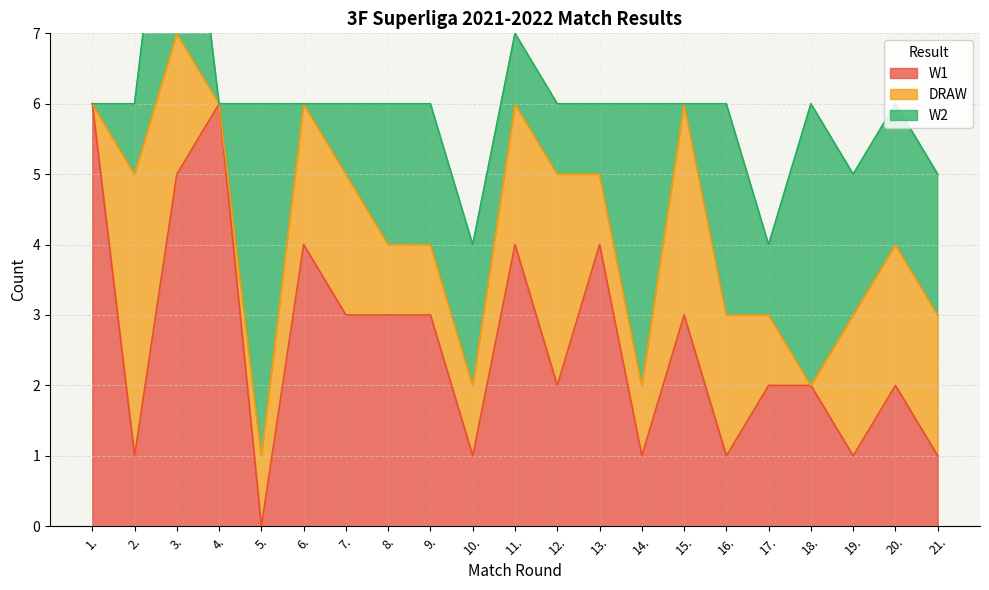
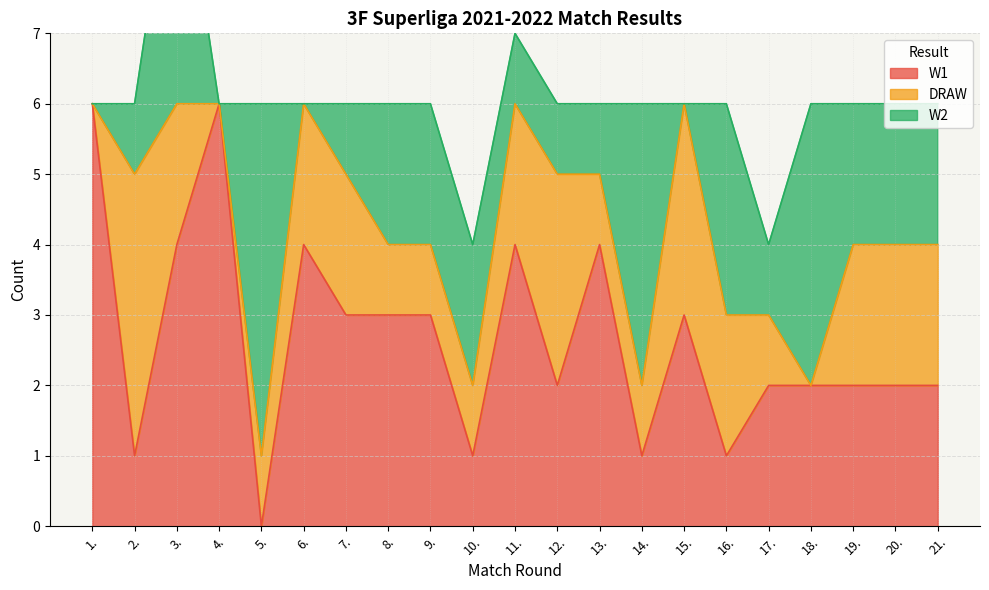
W1, 3.: 5 -> 4
W1, 19.: 1 -> 2
W1, 21.: 1 -> 2
